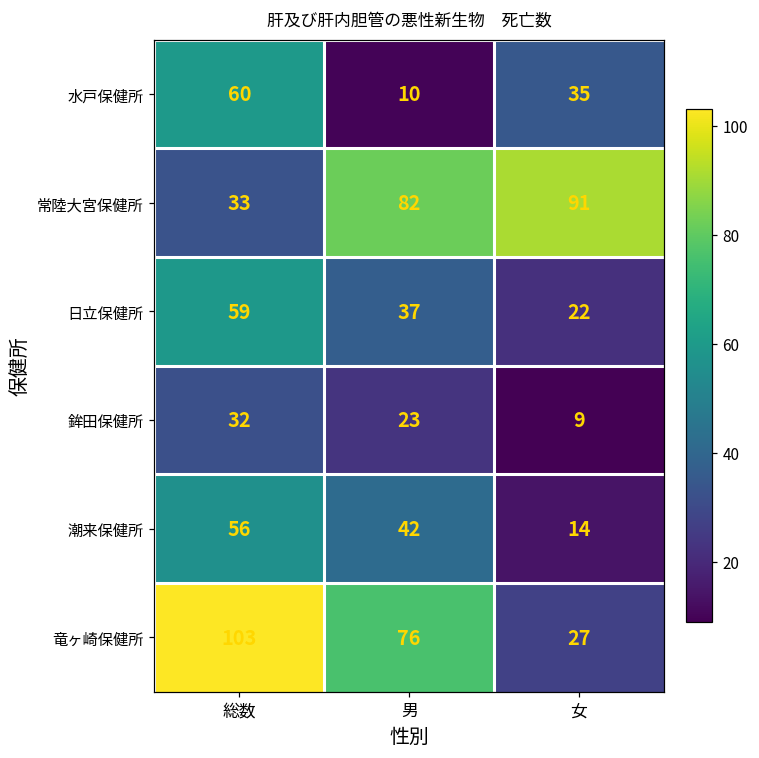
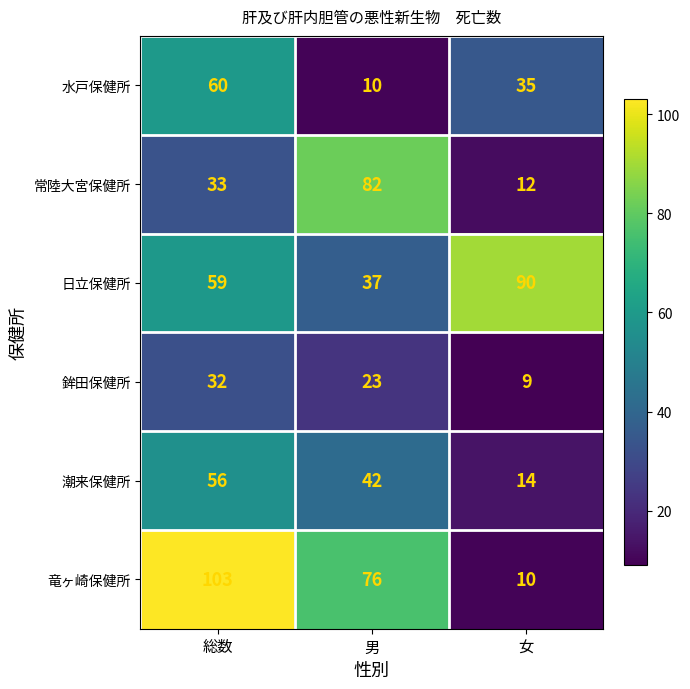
常陸大宮保健所, 女: 91 -> 12
日立保健所, 女: 22 -> 90
竜ヶ崎保健所, 女: 27 -> 10
